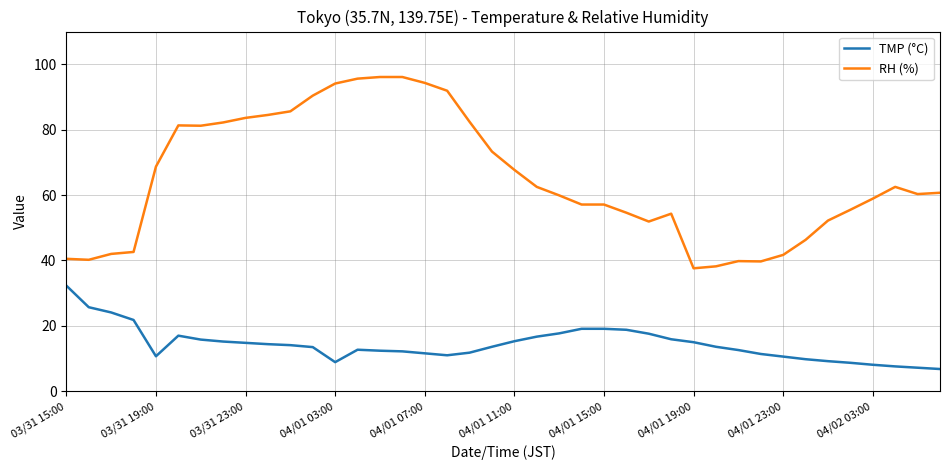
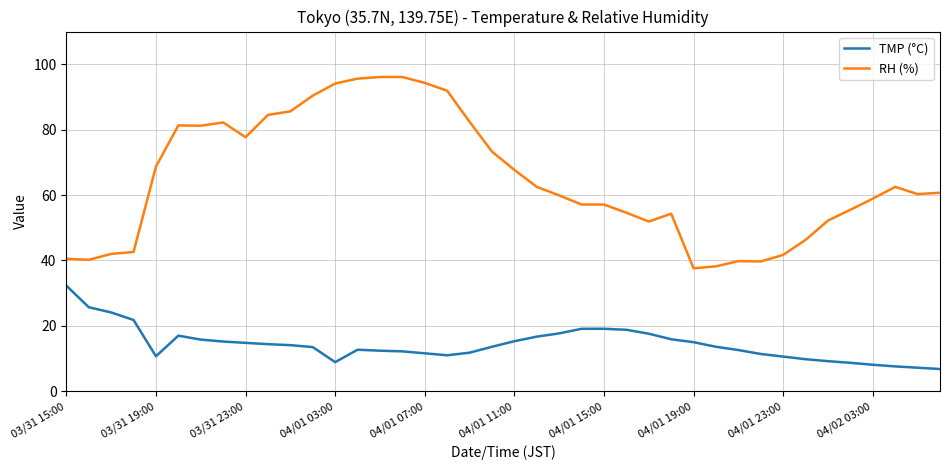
RH (%), 03/31 23:00: 84 -> 78
